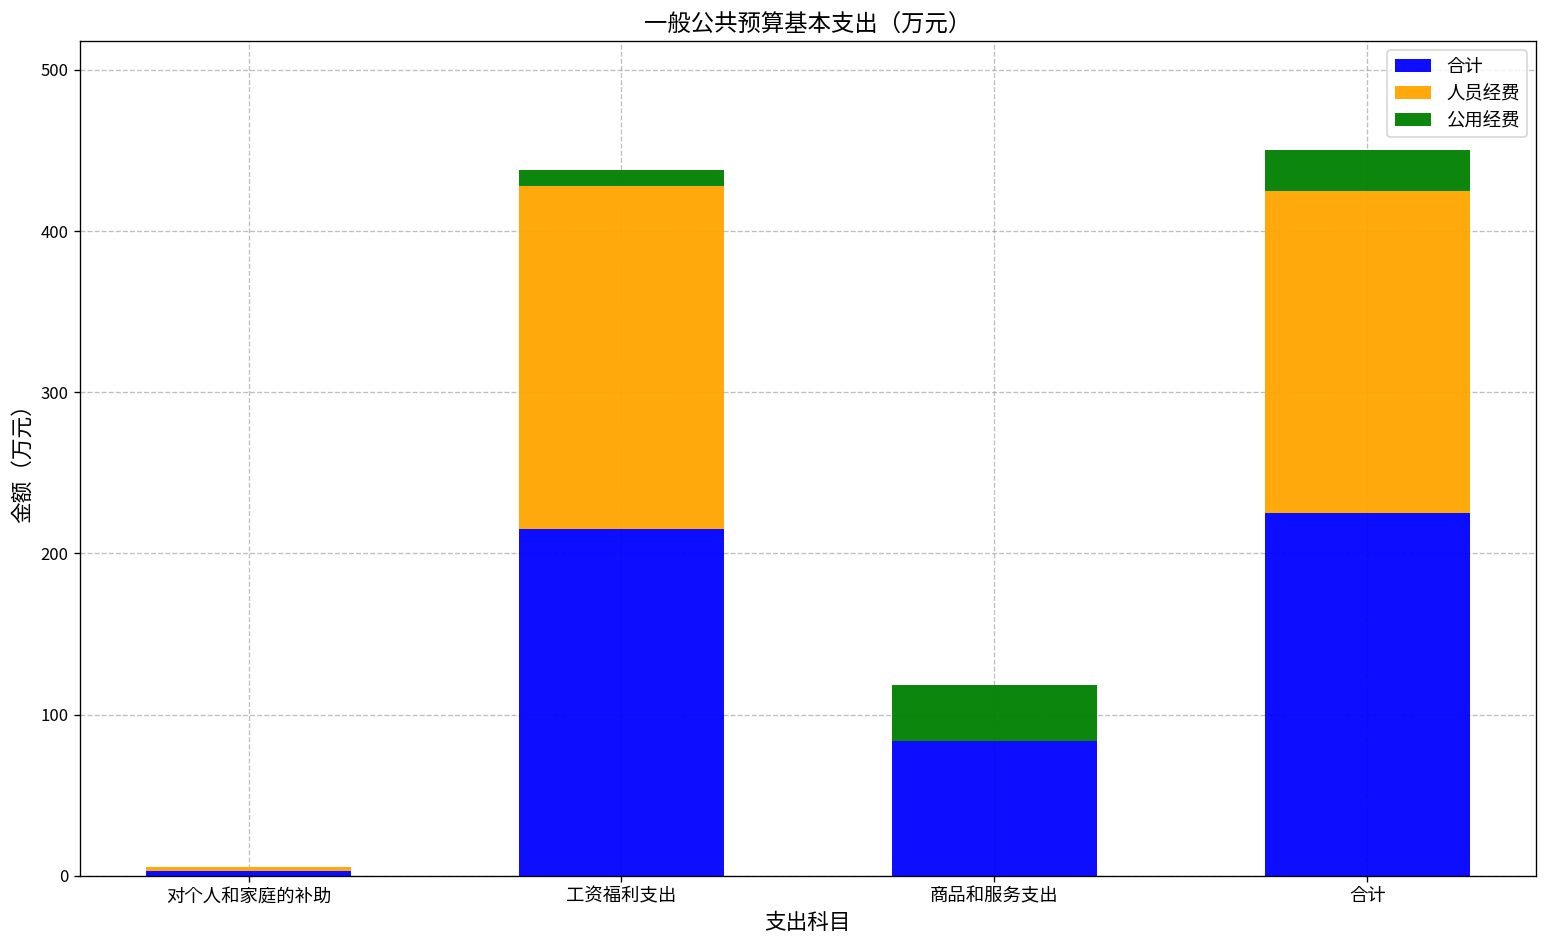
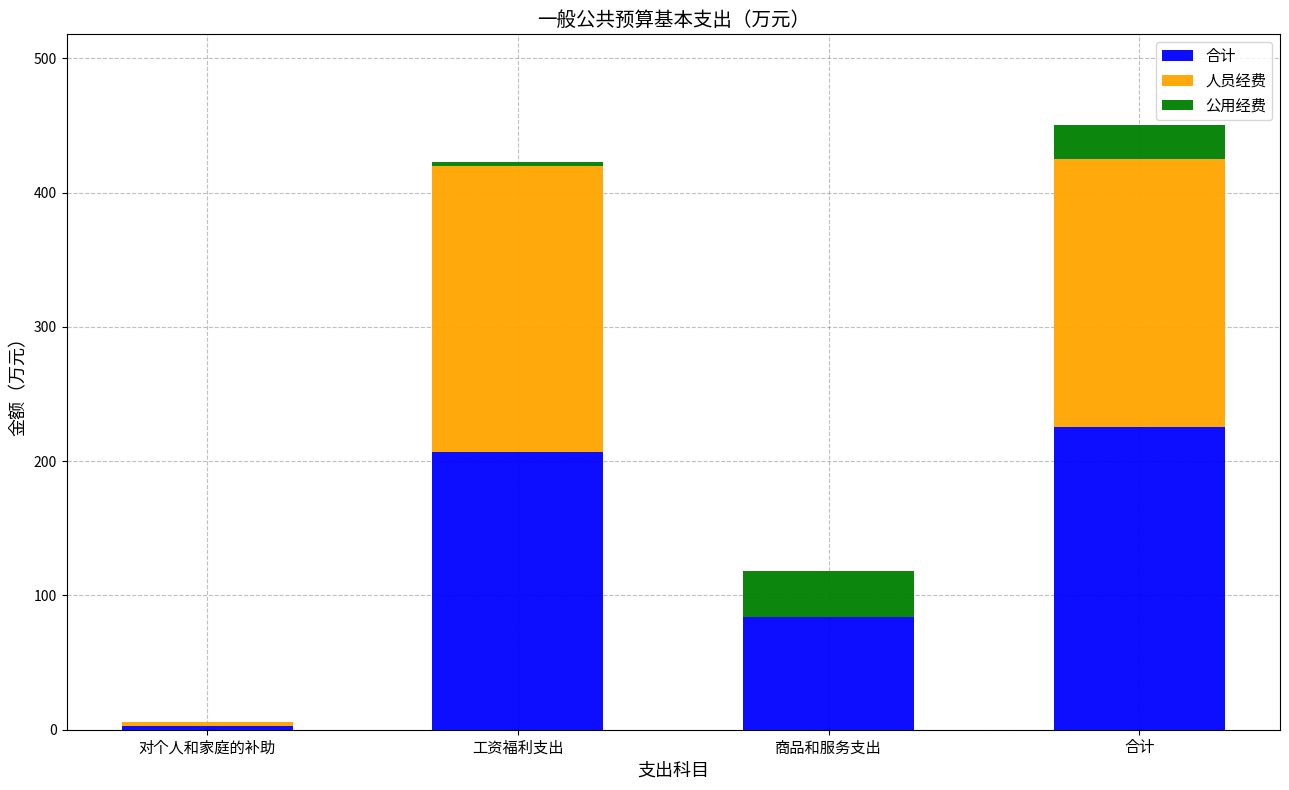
合计, 工资福利支出: 215 -> 206
公用经费, 工资福利支出: 10 -> 3
